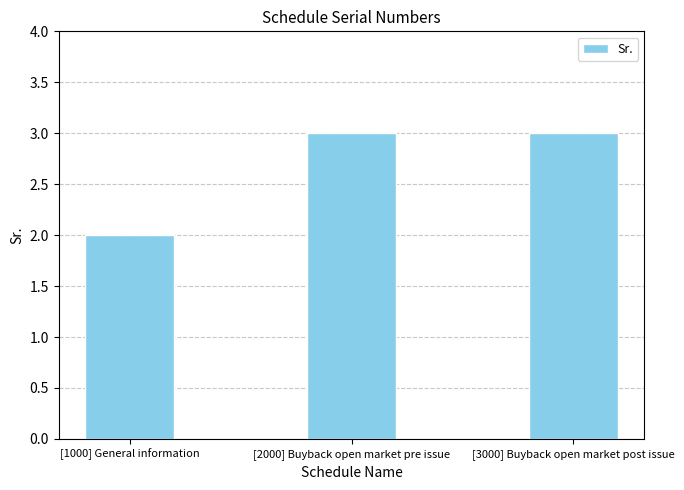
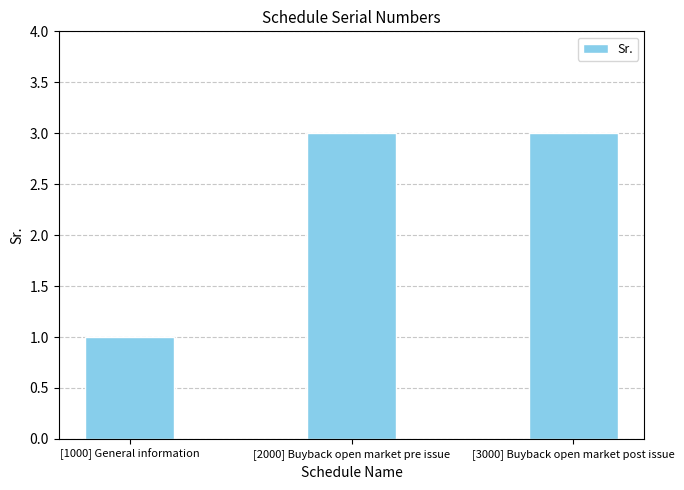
[1000] General information: 2 -> 1
